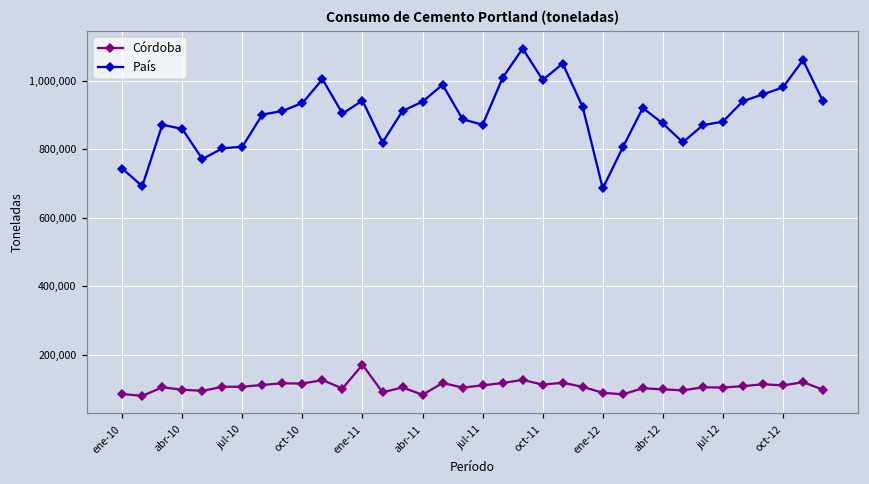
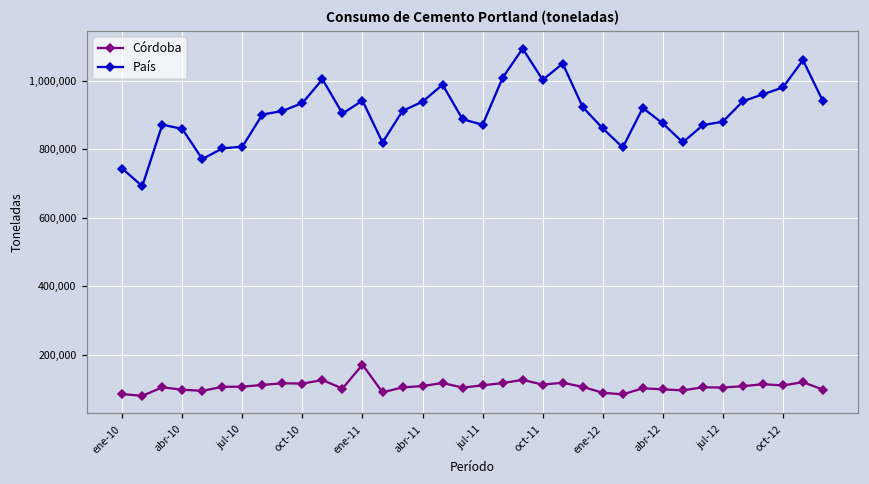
Córdoba, abr-11: 80,000 -> 110,000
País, ene-12: 690,000 -> 860,000
